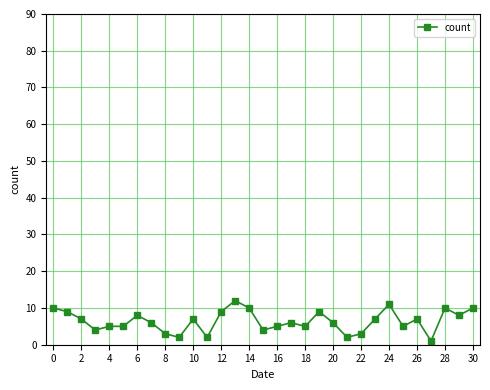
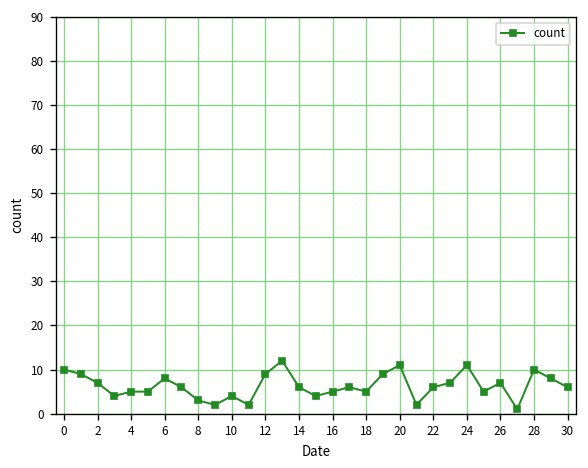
10: 7 -> 4
14: 10 -> 6
20: 6 -> 11
22: 3 -> 6
30: 10 -> 6
